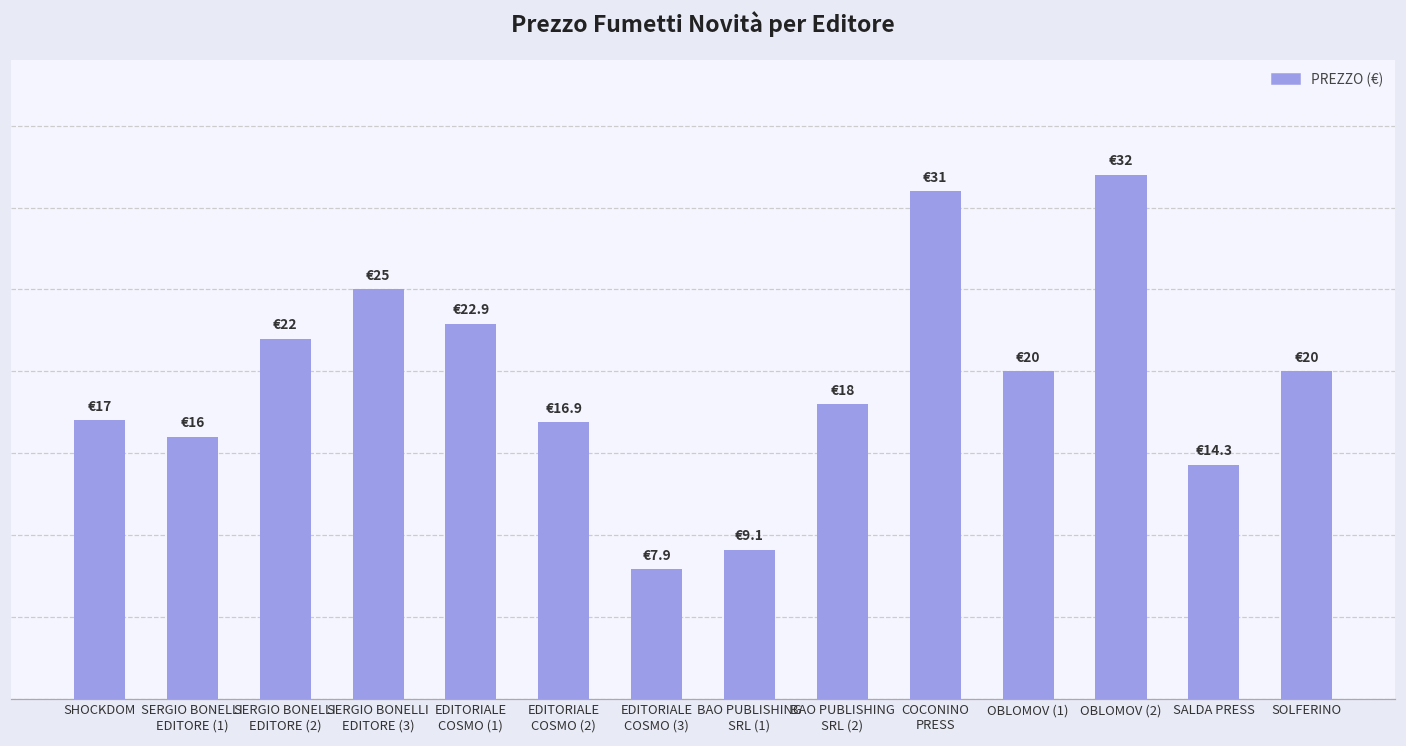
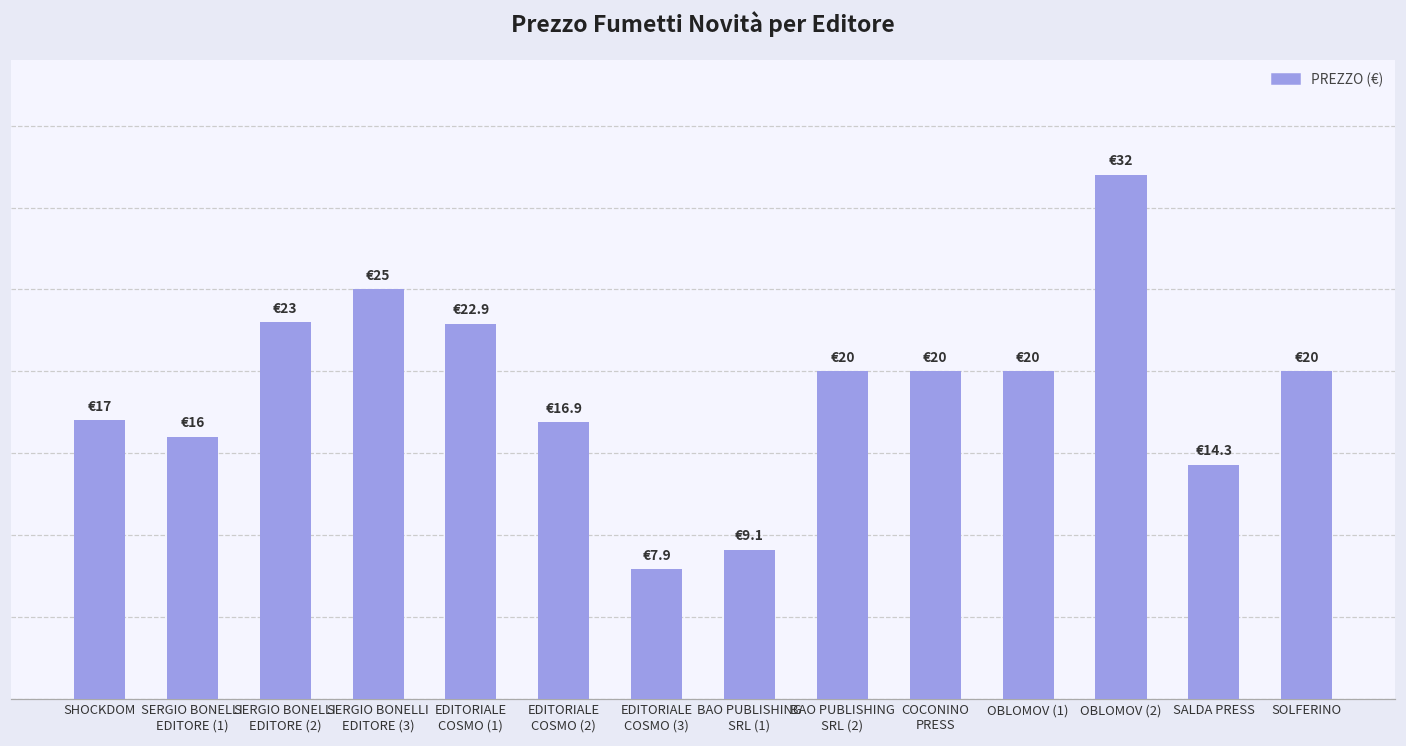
SERGIO BONELLI EDITORE (2): €22 -> €23
BAO PUBLISHING SRL (2): €18 -> €20
COCONINO PRESS: €31 -> €20
